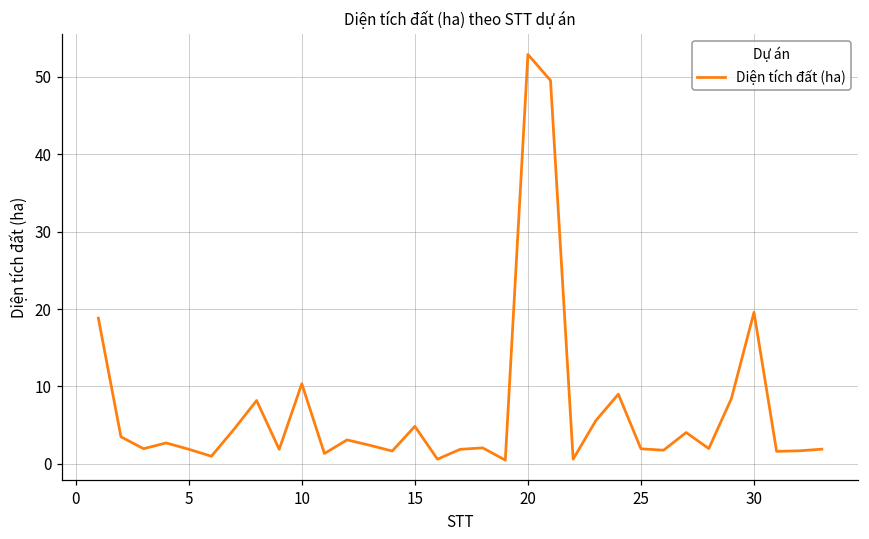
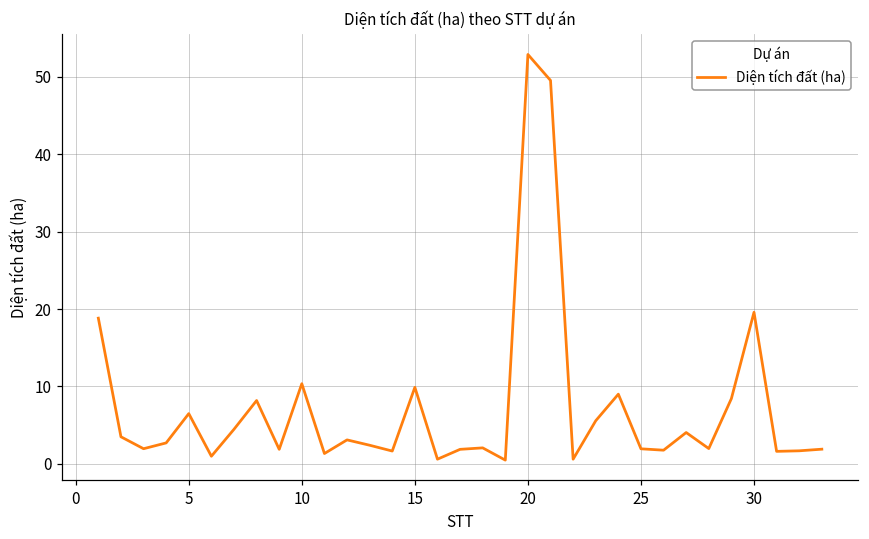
5: 2 -> 7
15: 5 -> 10
